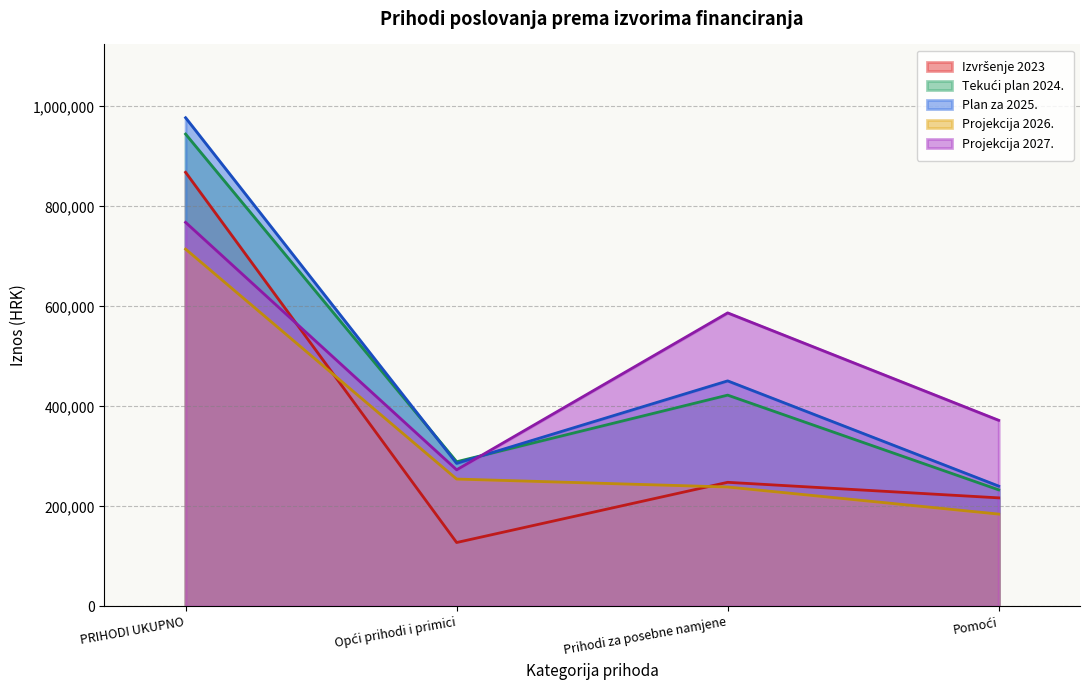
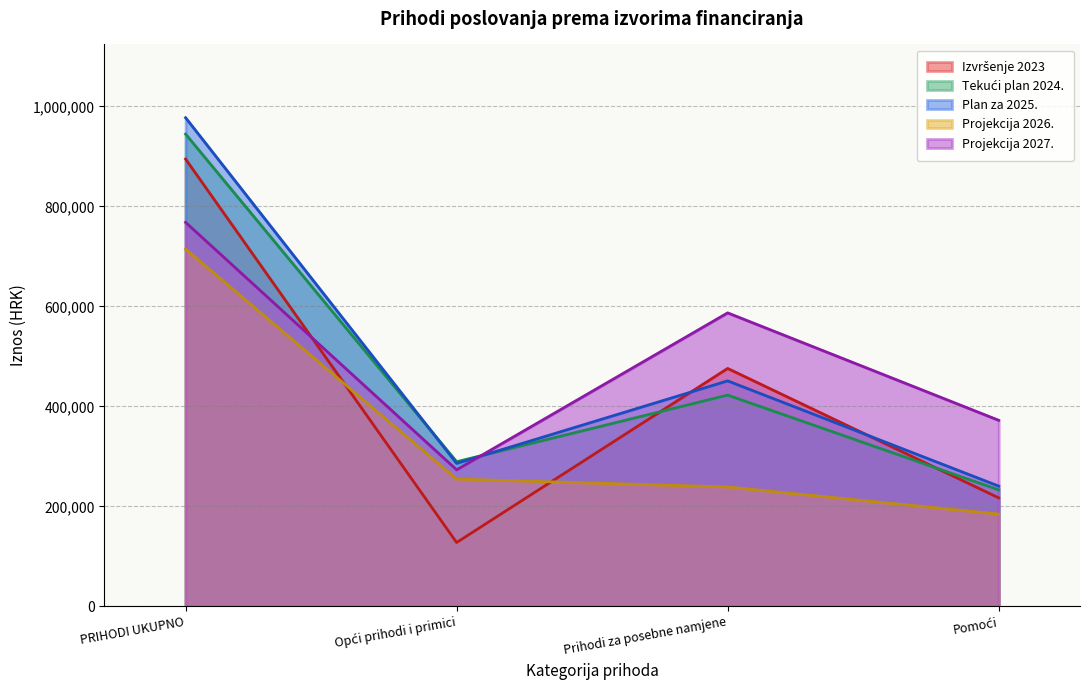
Izvršenje 2023, PRIHODI UKUPNO: 870,000 -> 890,000
Izvršenje 2023, Prihodi za posebne namjene: 250,000 -> 480,000
